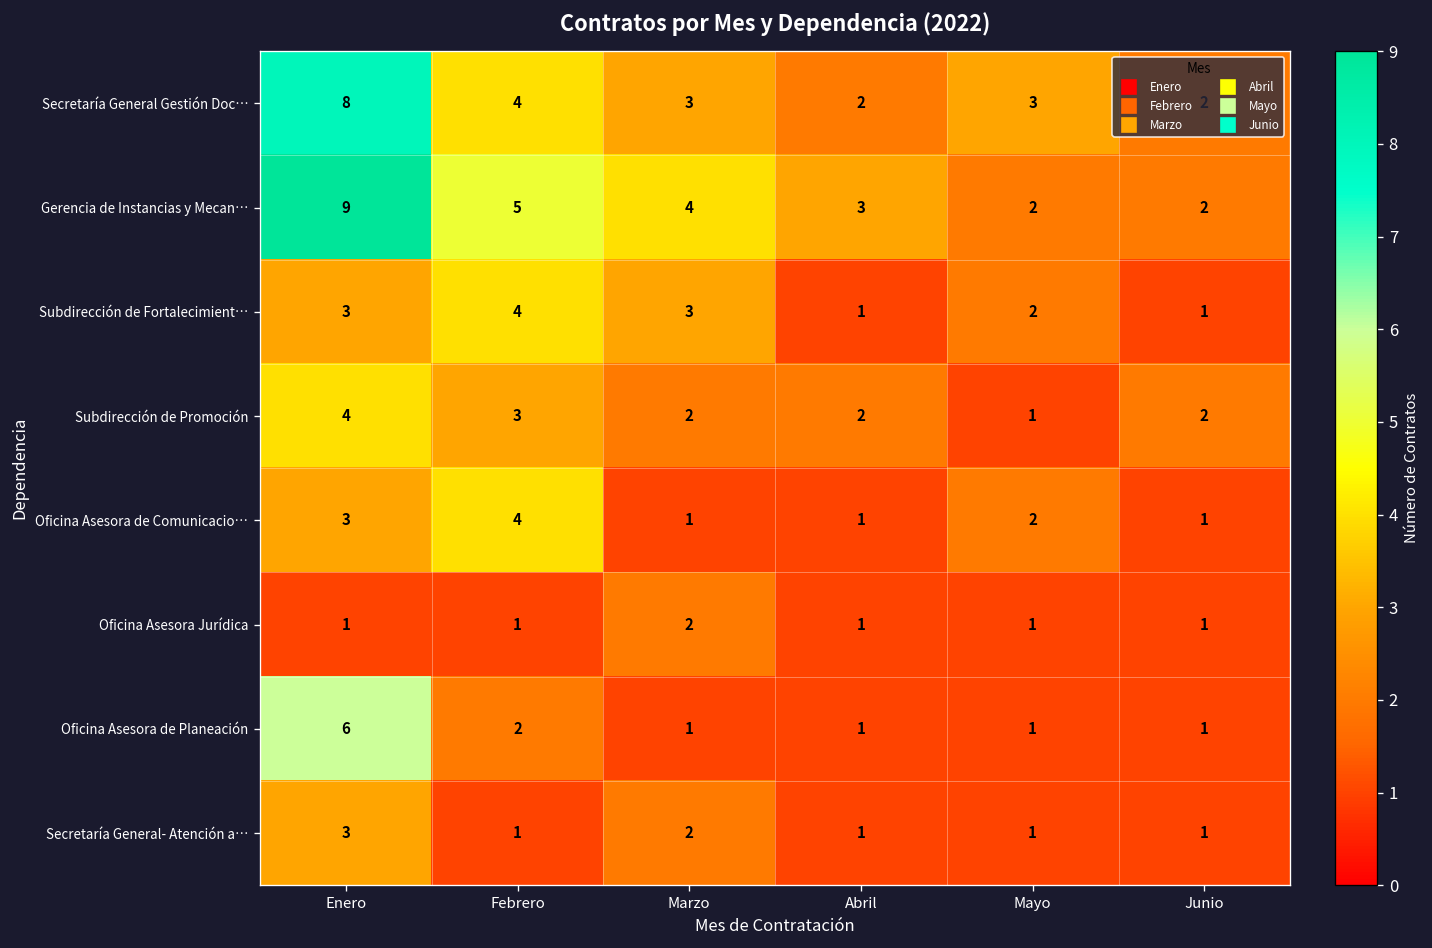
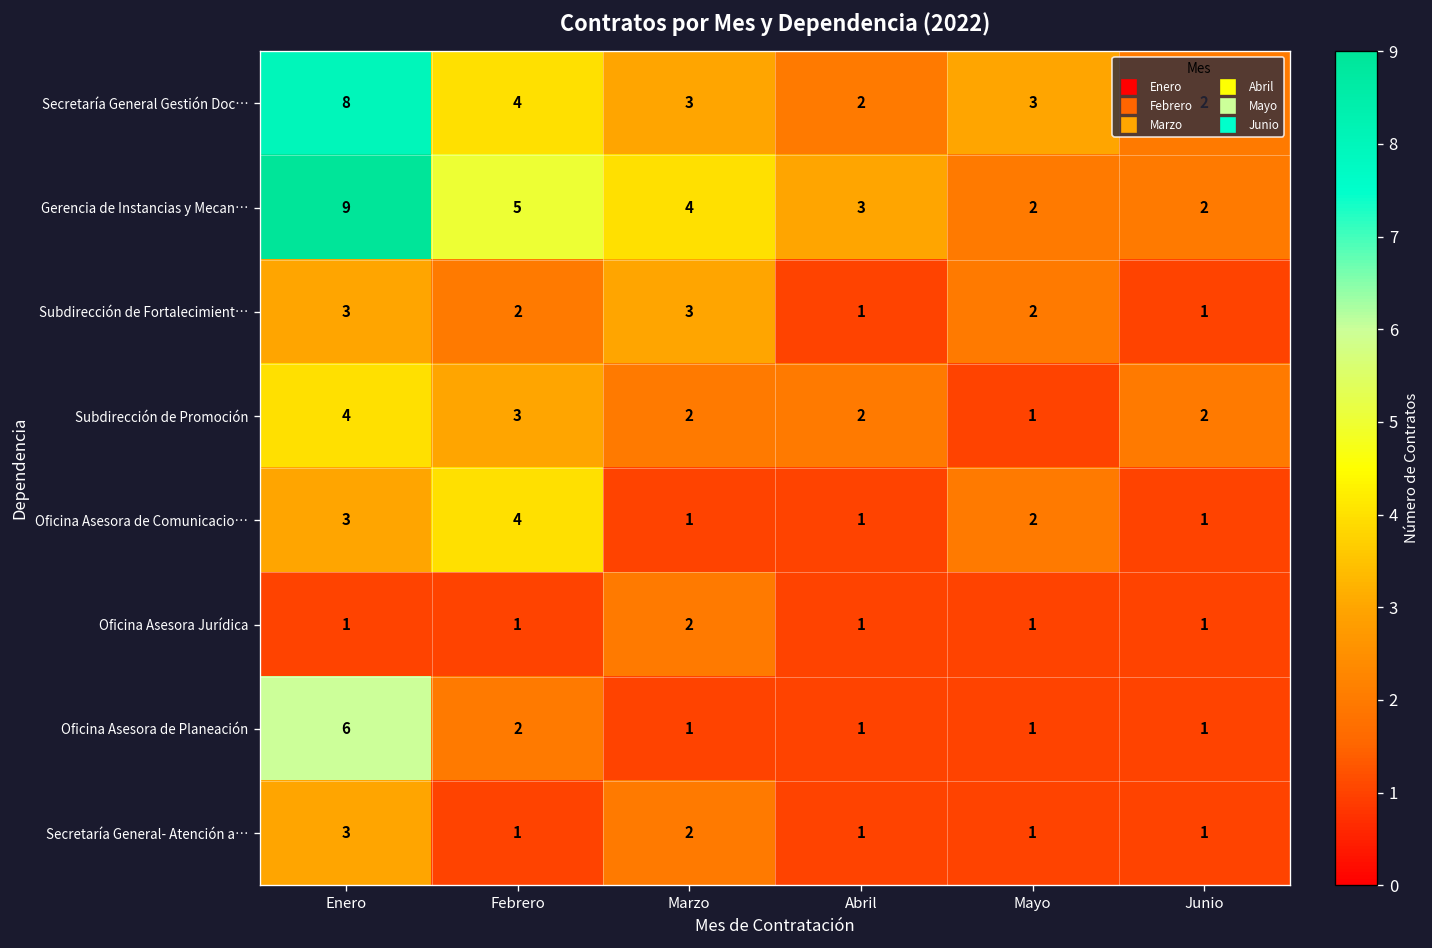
Subdirección de Fortalecimient…, Febrero: 4 -> 2
